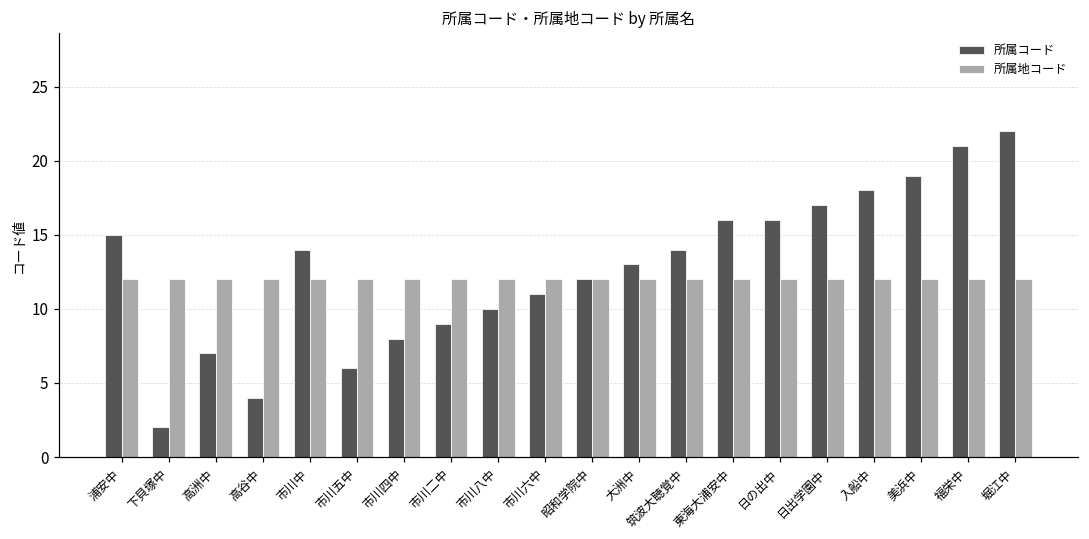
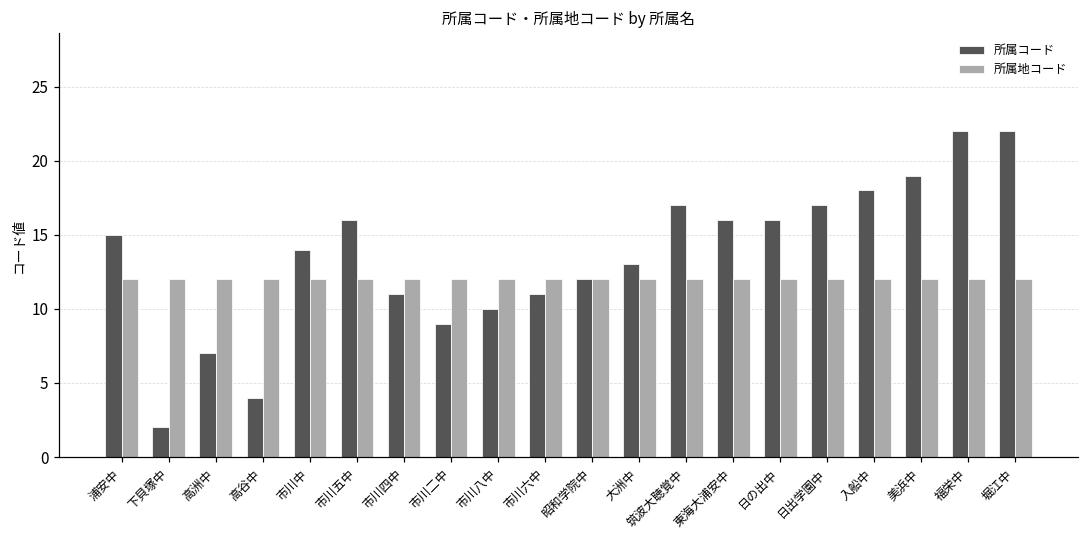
所属コード, 市川五中: 6 -> 16
所属コード, 市川四中: 8 -> 11
所属コード, 筑波大聴覚中: 14 -> 17
所属コード, 福栄中: 21 -> 22
